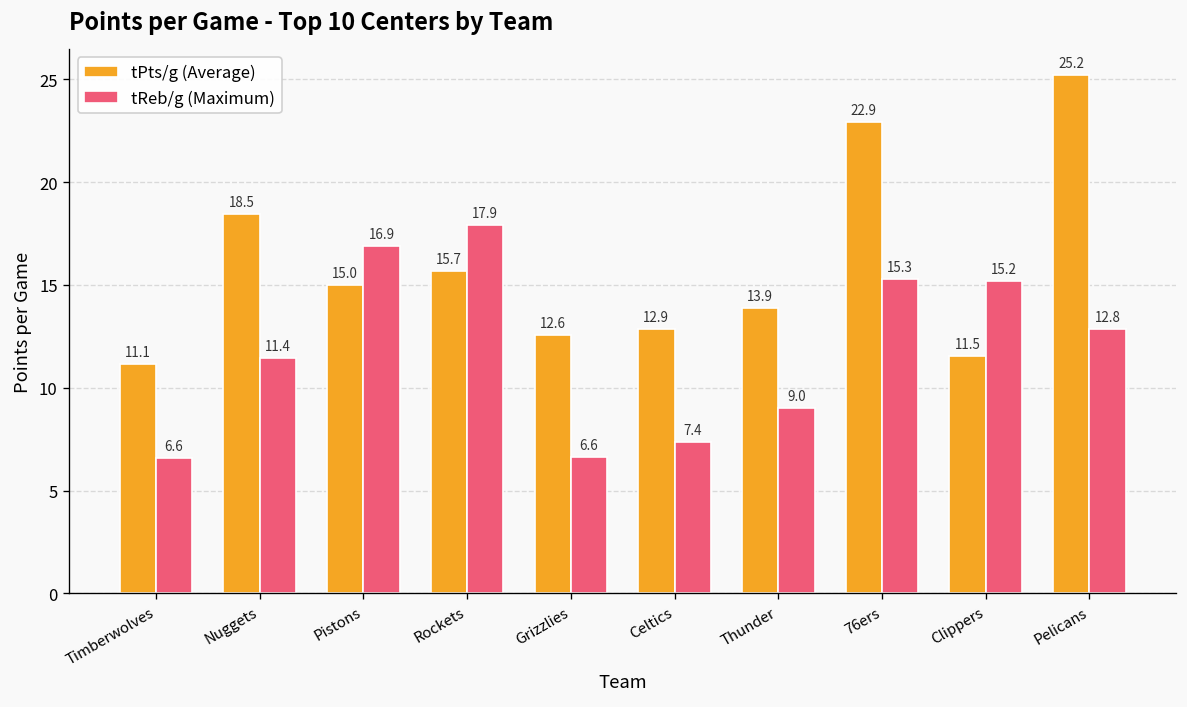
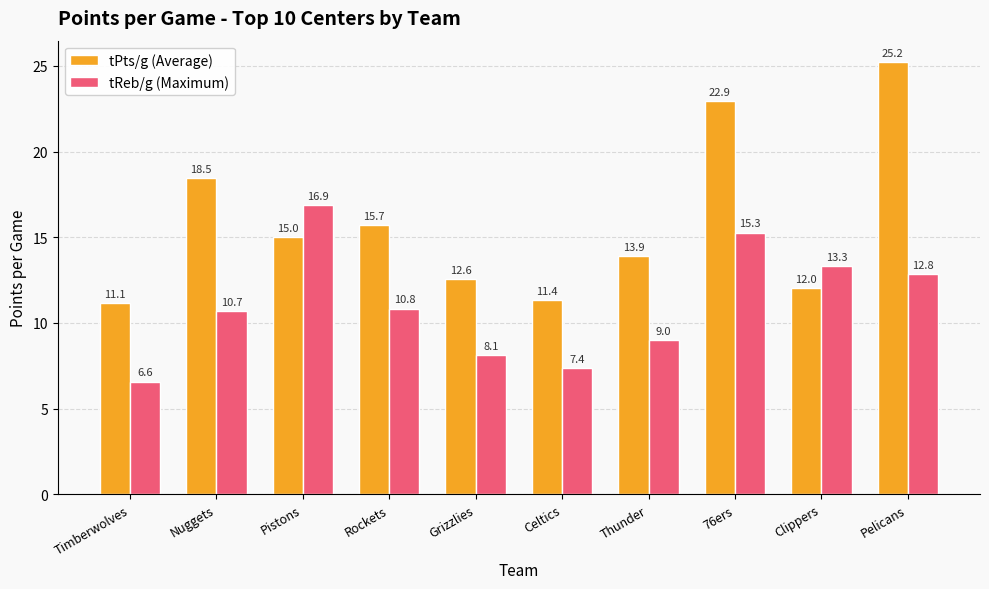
tReb/g (Maximum), Nuggets: 11.4 -> 10.7
tReb/g (Maximum), Rockets: 17.9 -> 10.8
tReb/g (Maximum), Grizzlies: 6.6 -> 8.1
tPts/g (Average), Celtics: 12.9 -> 11.4
tPts/g (Average), Clippers: 11.5 -> 12.0
tReb/g (Maximum), Clippers: 15.2 -> 13.3
